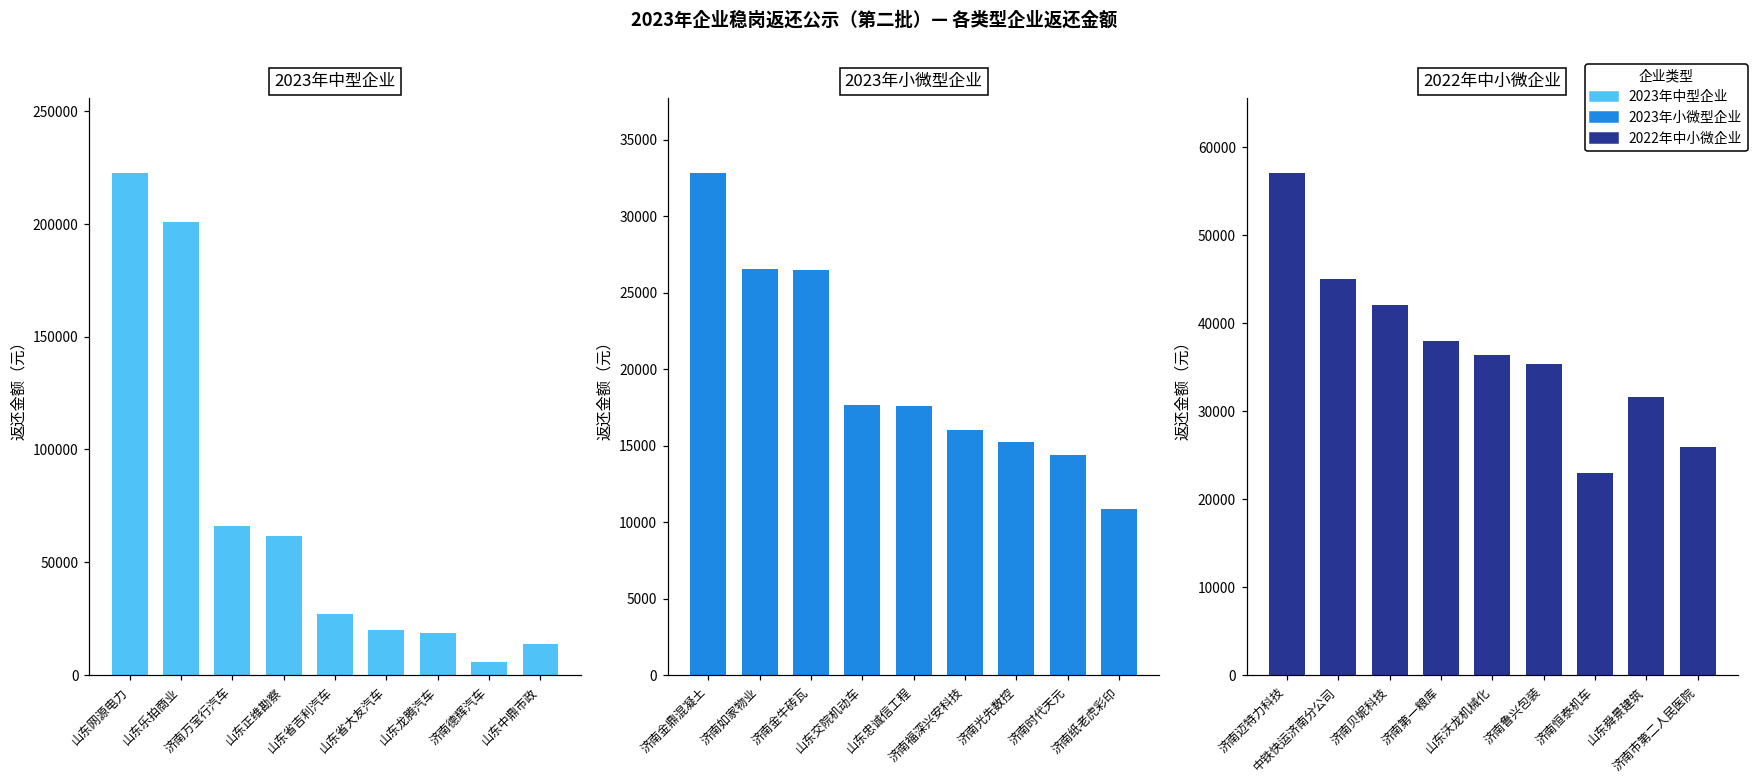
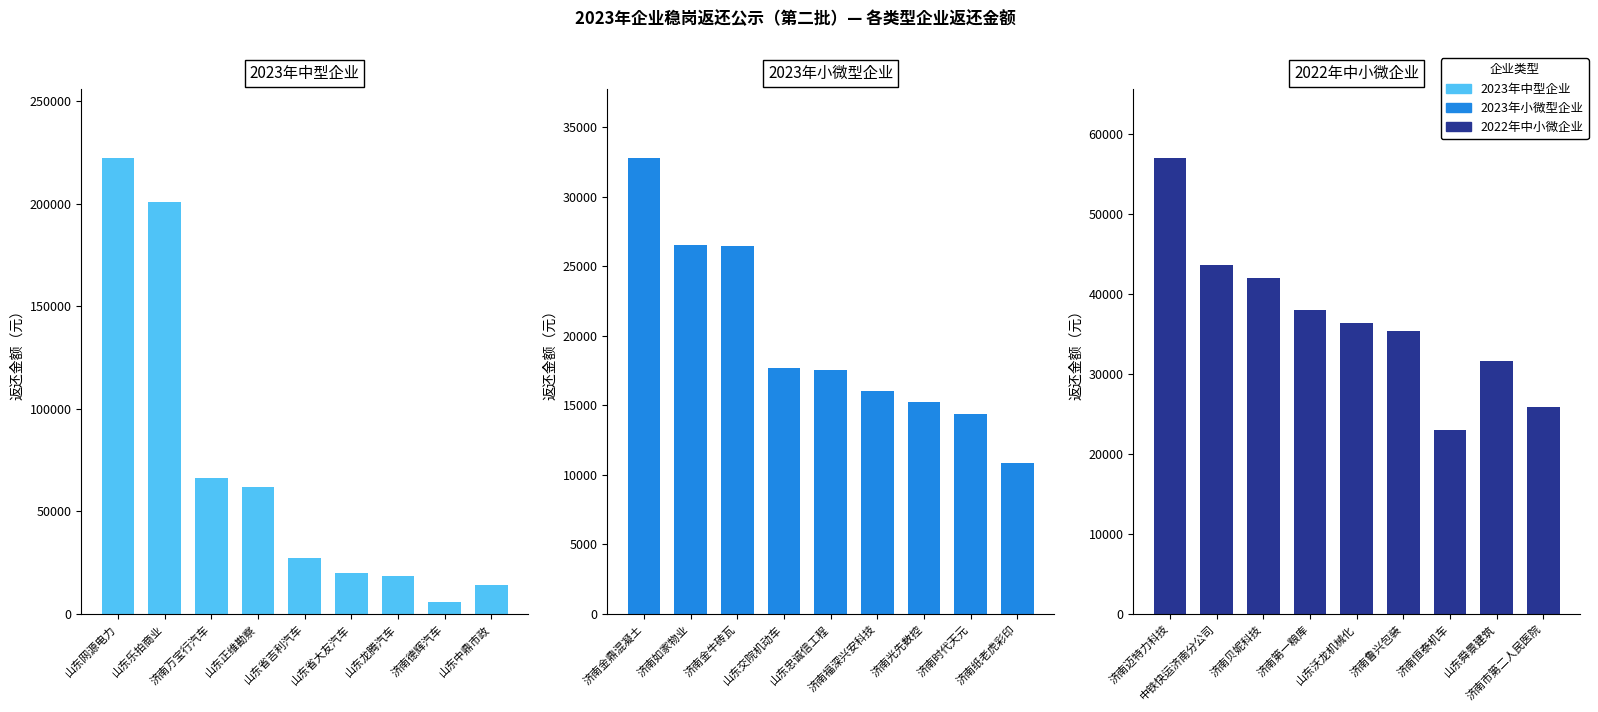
2022年中小微企业, 中铁快运济南分公司: 45000 -> 44000
